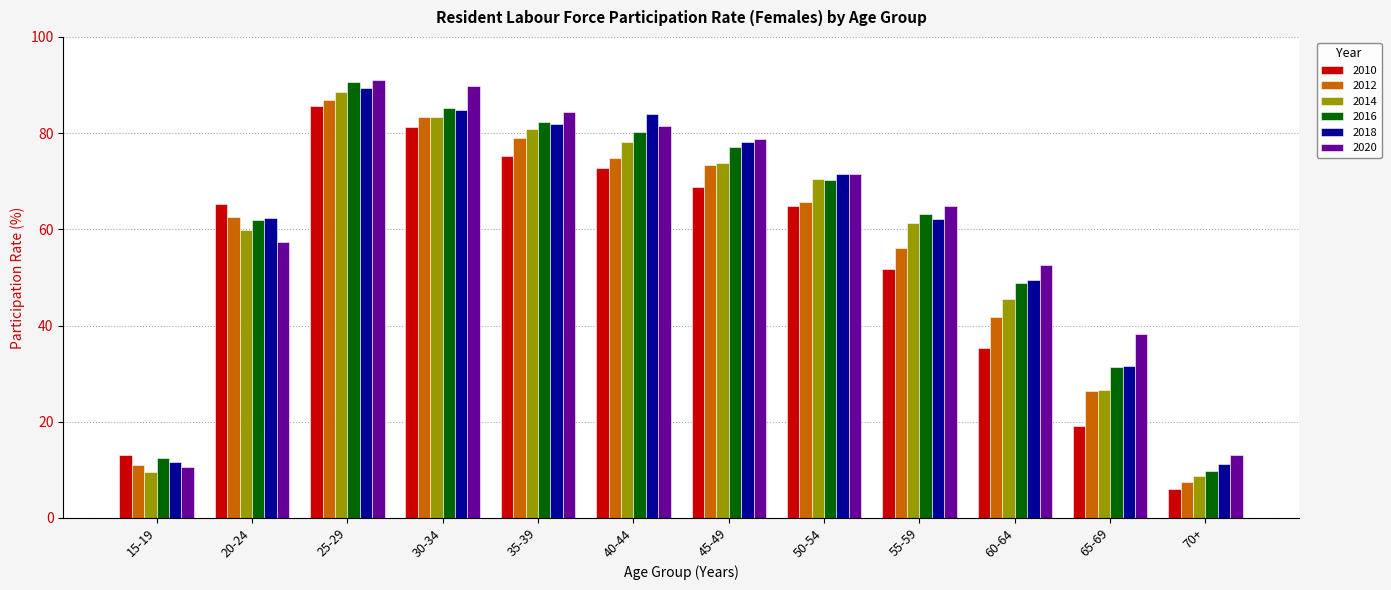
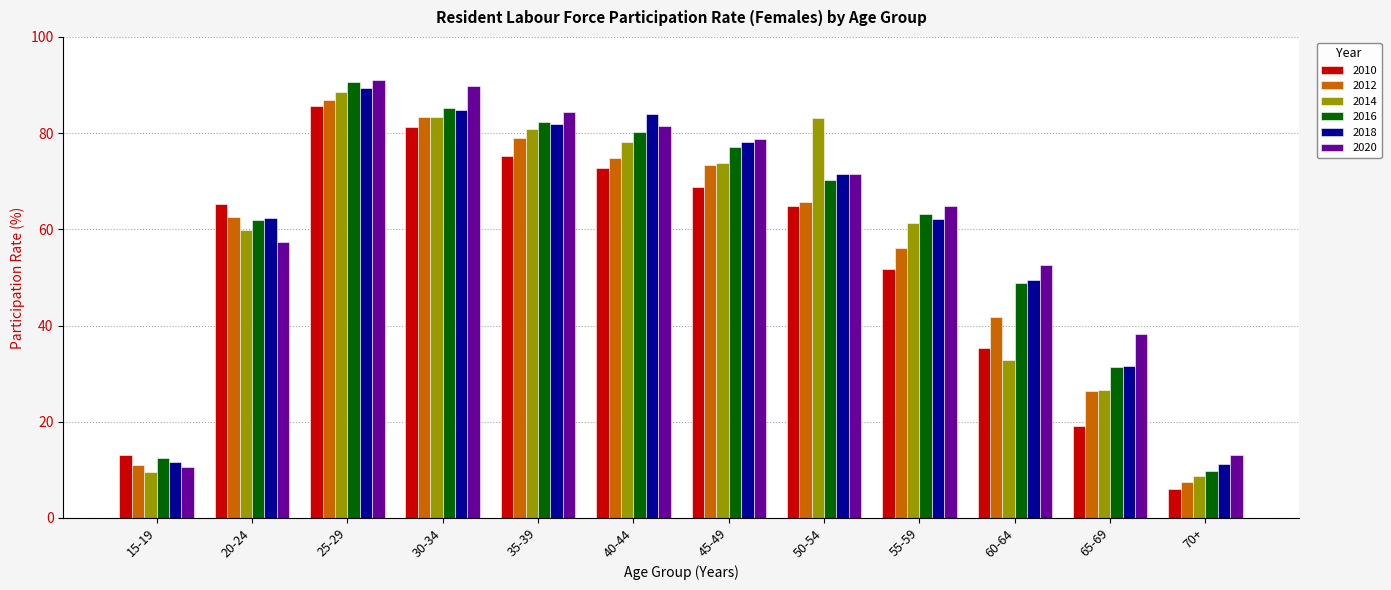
2014, 50-54: 70 -> 83
2014, 60-64: 46 -> 33
